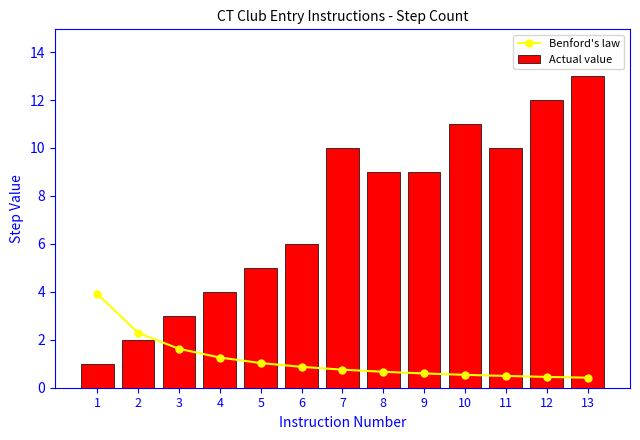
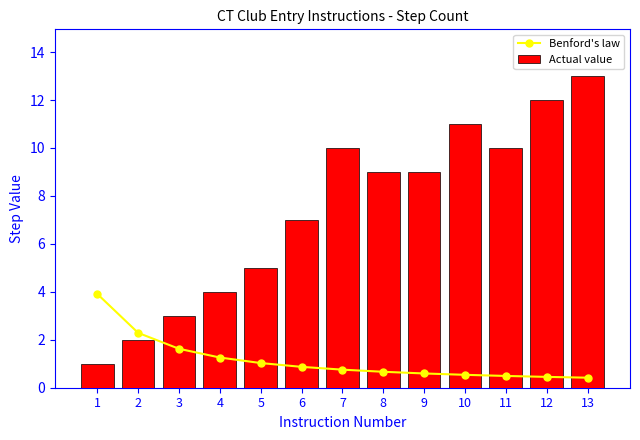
Actual value, 6: 6 -> 7
